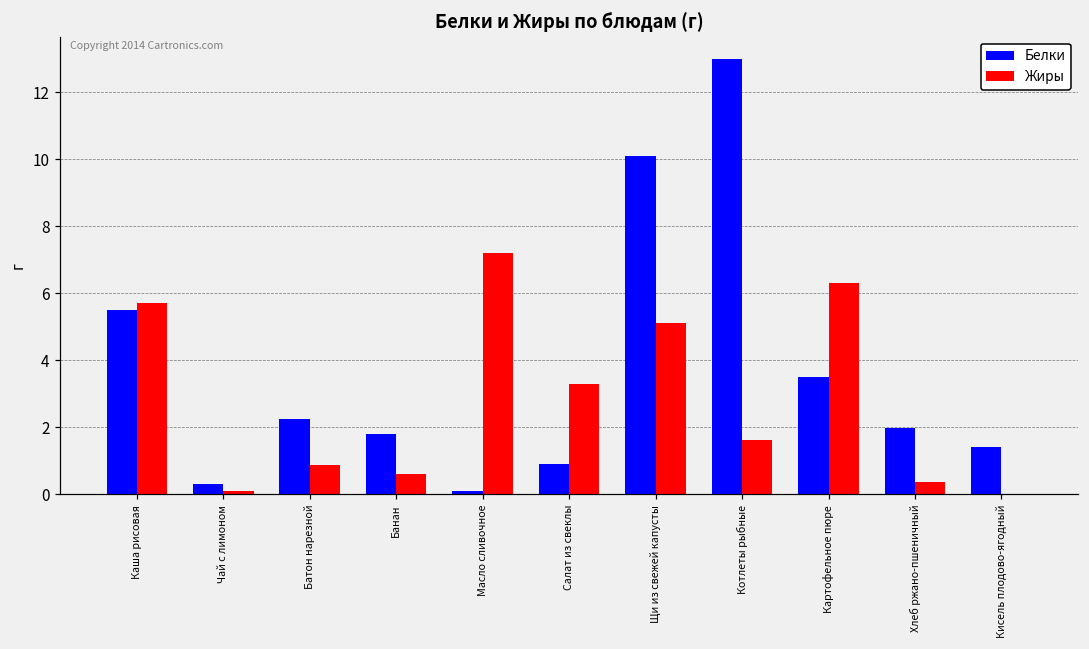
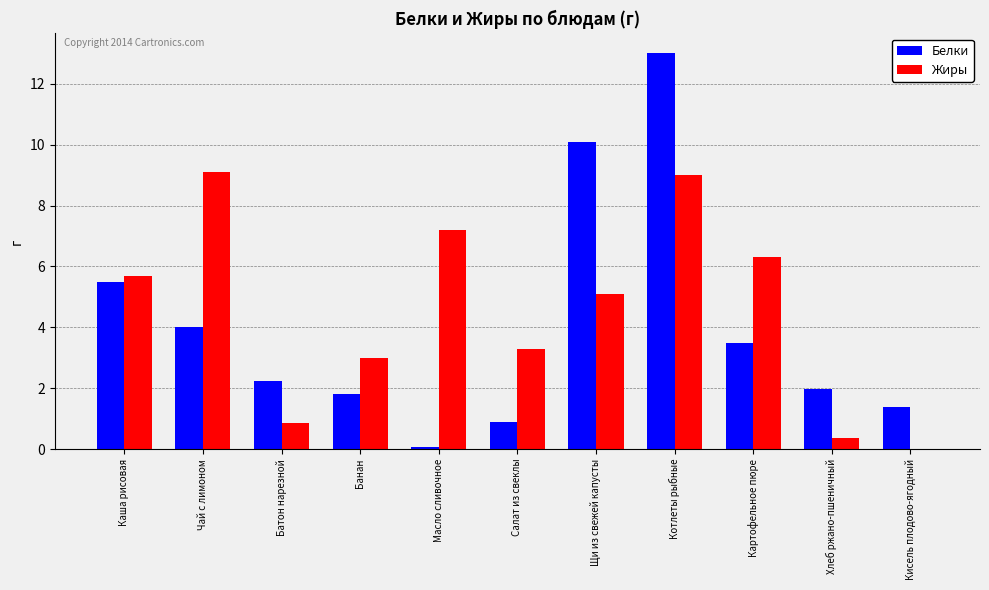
Белки, Чай с лимоном: 0.3 -> 4.0
Жиры, Чай с лимоном: 0.1 -> 9.1
Жиры, Банан: 0.6 -> 3.0
Жиры, Котлеты рыбные: 1.6 -> 9.0
